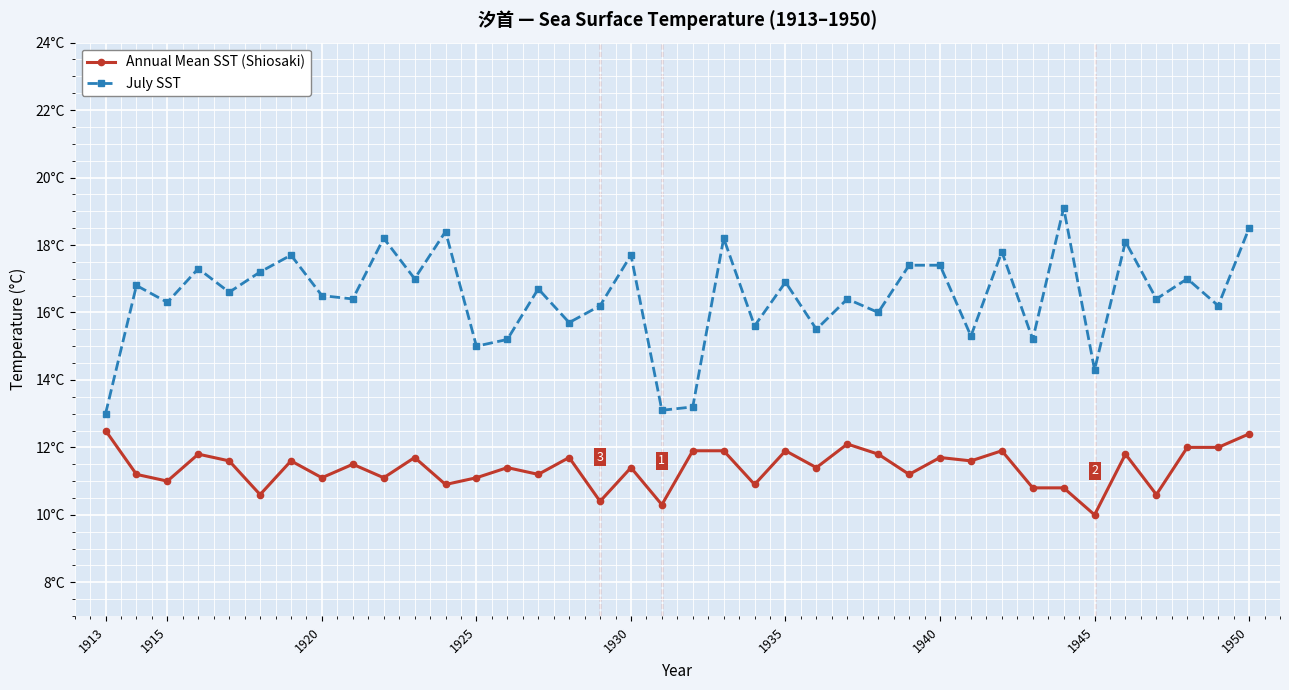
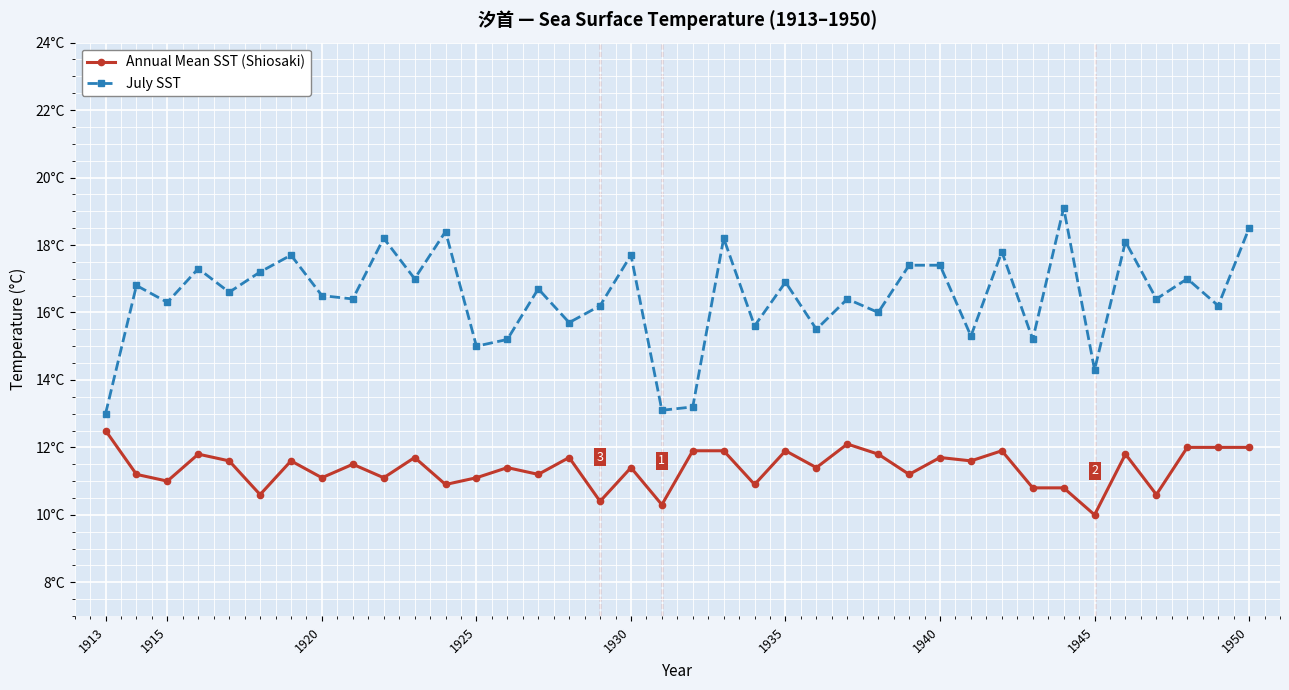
Annual Mean SST (Shiosaki), 1950: 12.4°C -> 12.0°C
